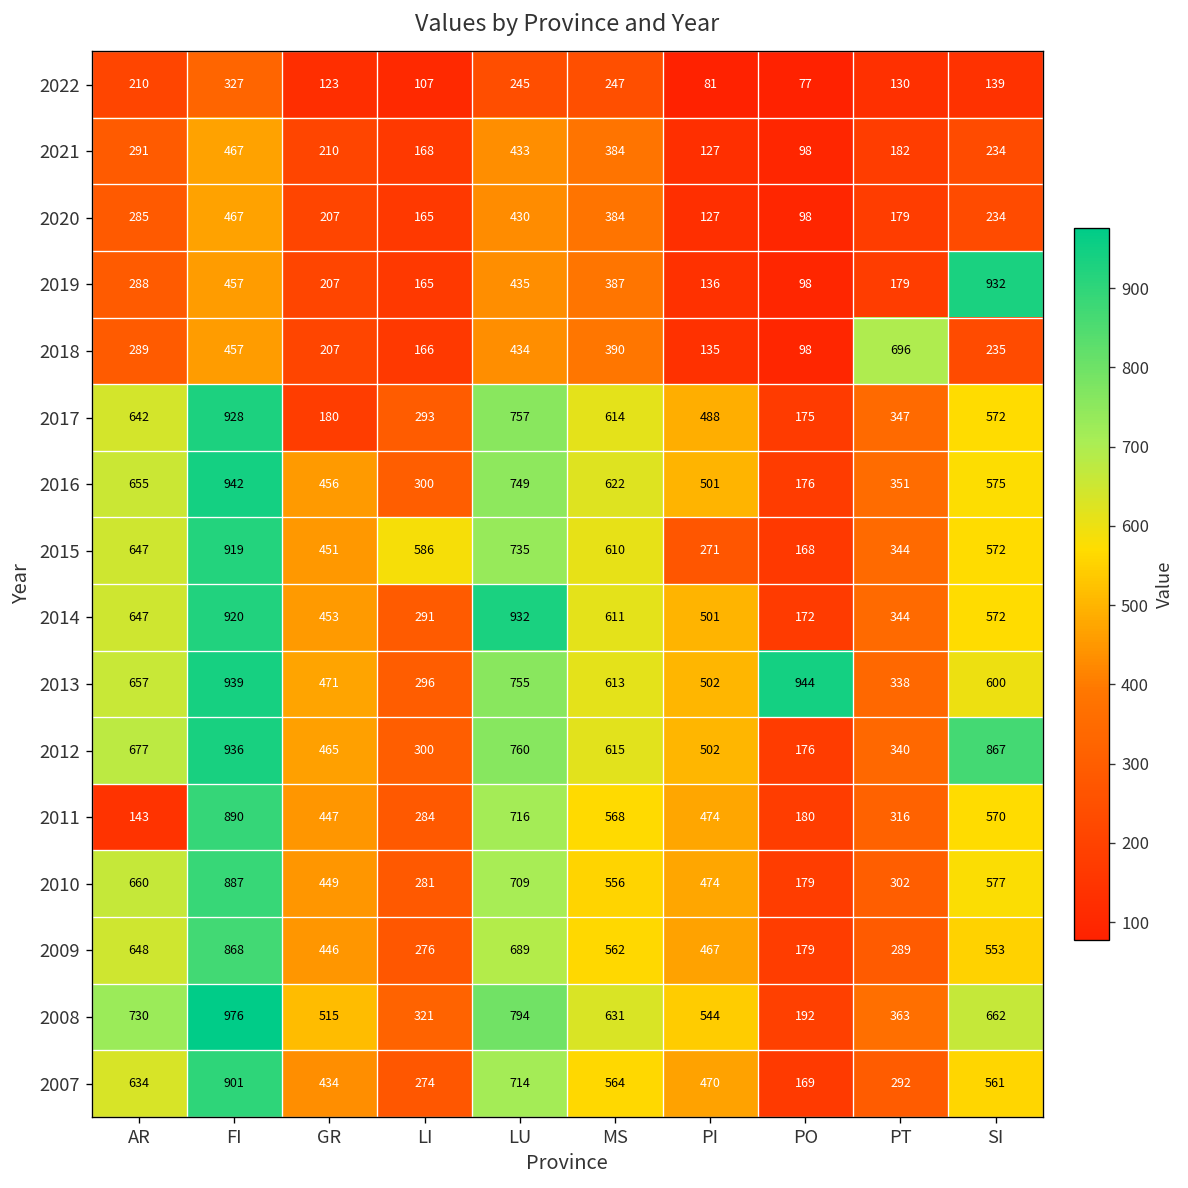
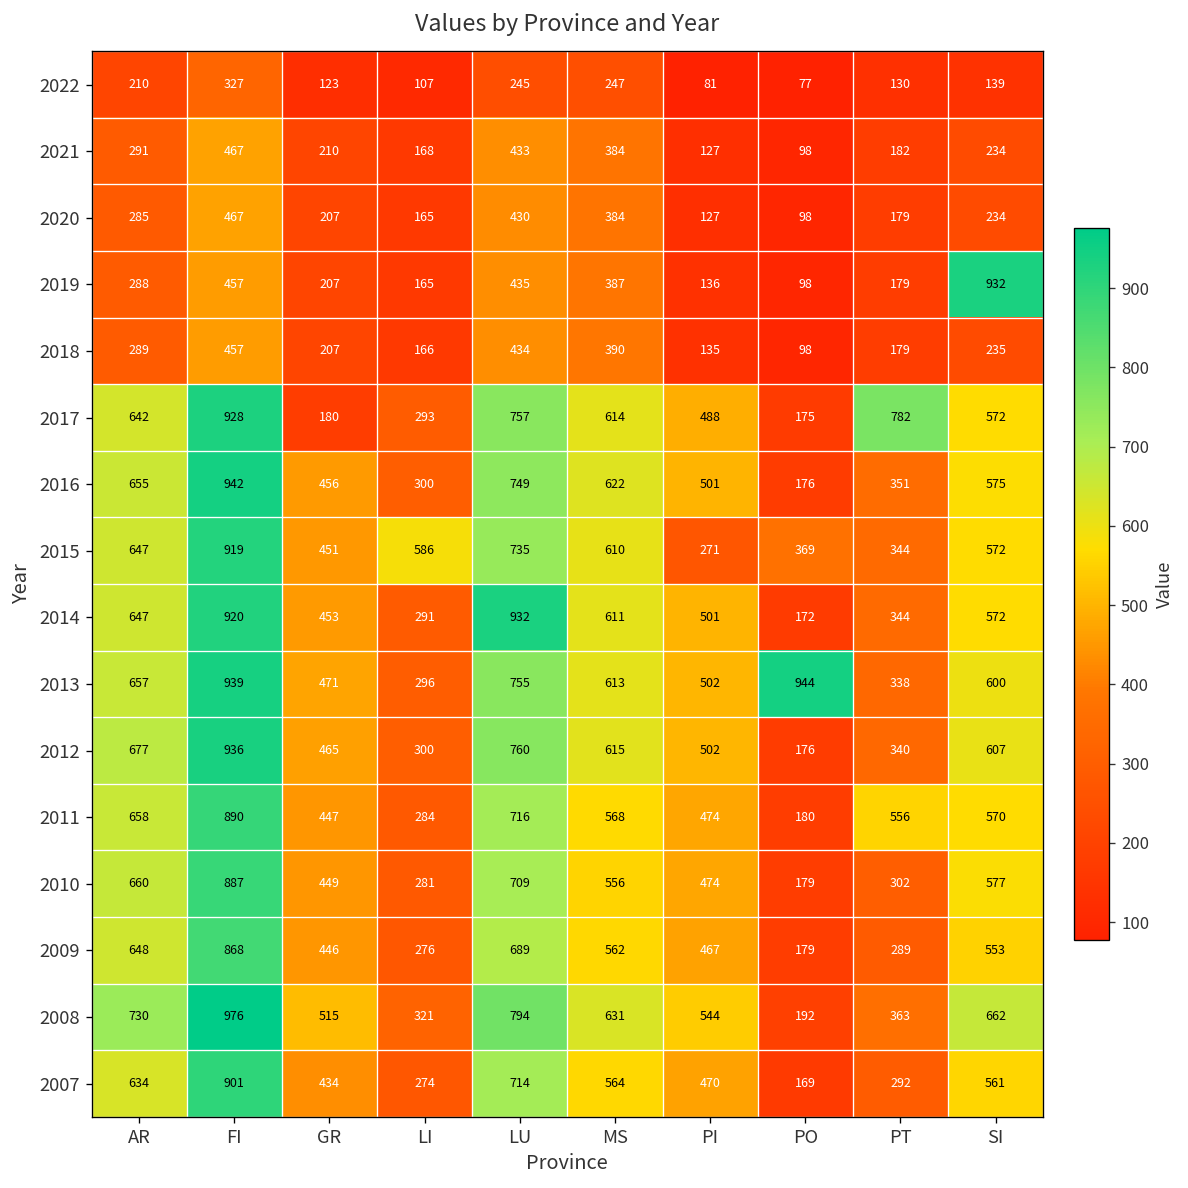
2018, PT: 696 -> 179
2017, PT: 347 -> 782
2015, PO: 168 -> 369
2012, SI: 867 -> 607
2011, AR: 143 -> 658
2011, PT: 316 -> 556
